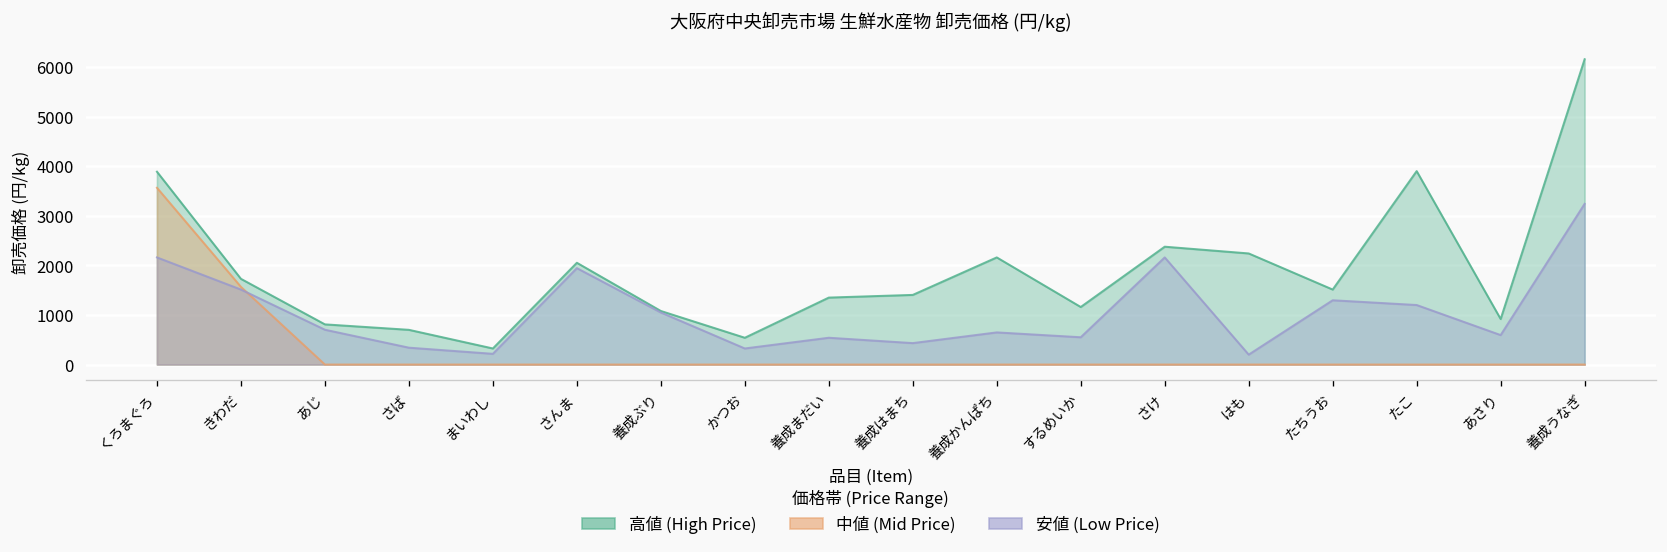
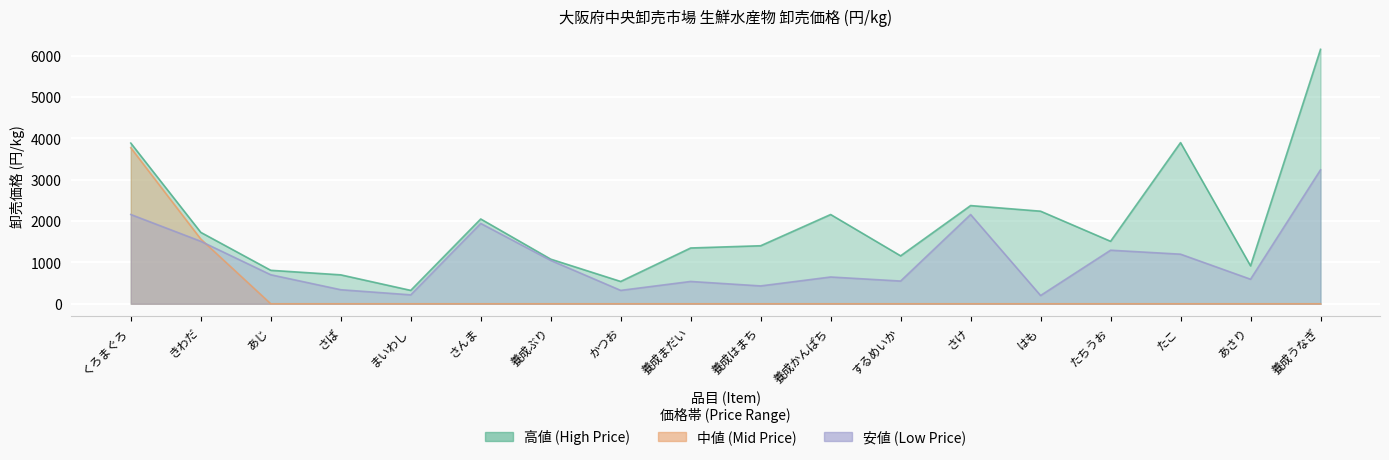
中値 (Mid Price), くろまぐろ: 3600 -> 3800
